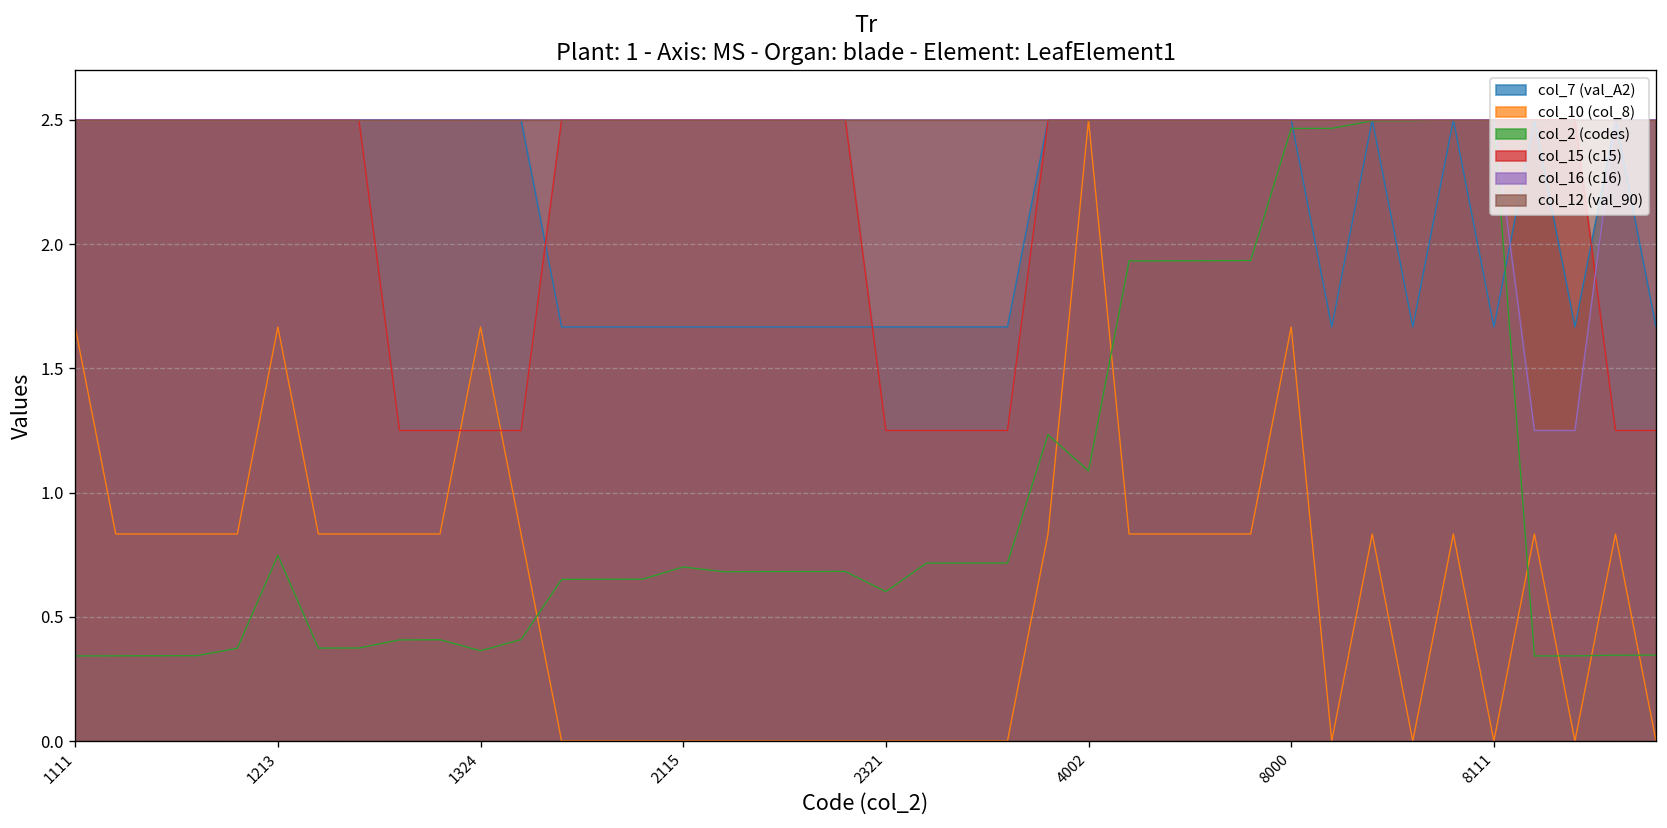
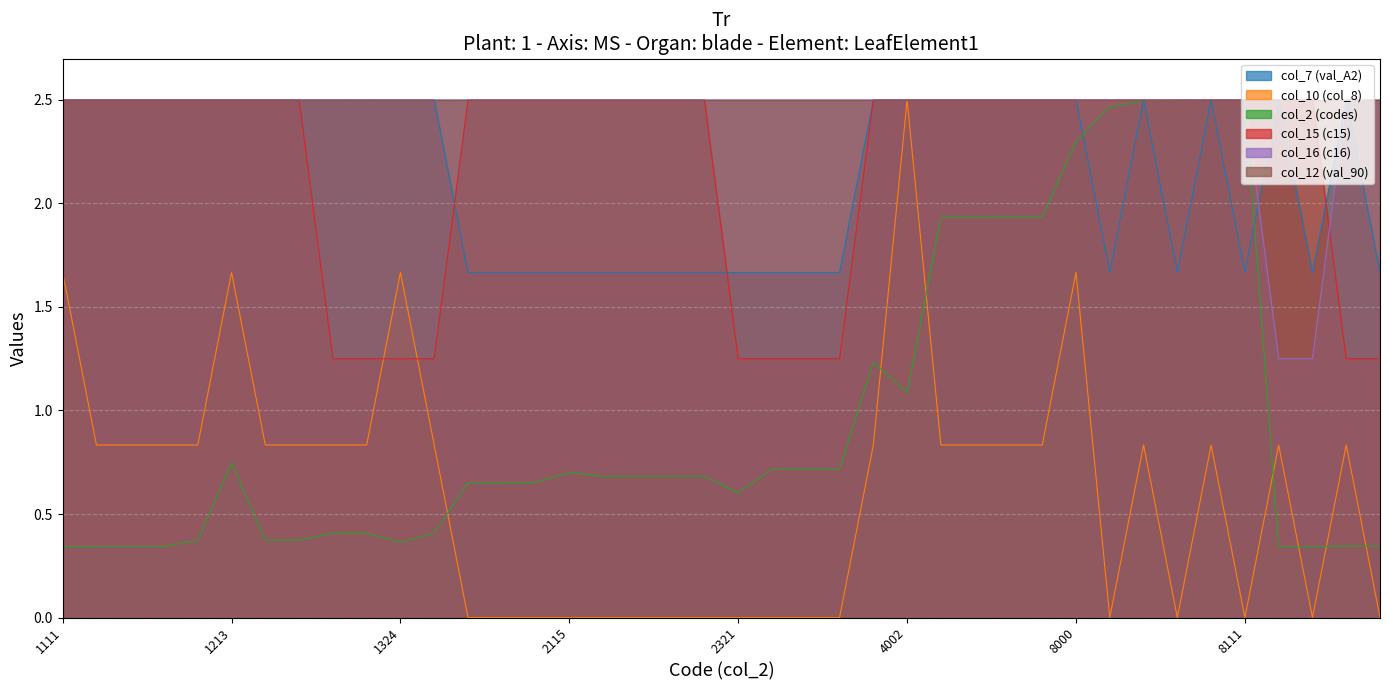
col_2 (codes), 8000: 2.47 -> 2.30
